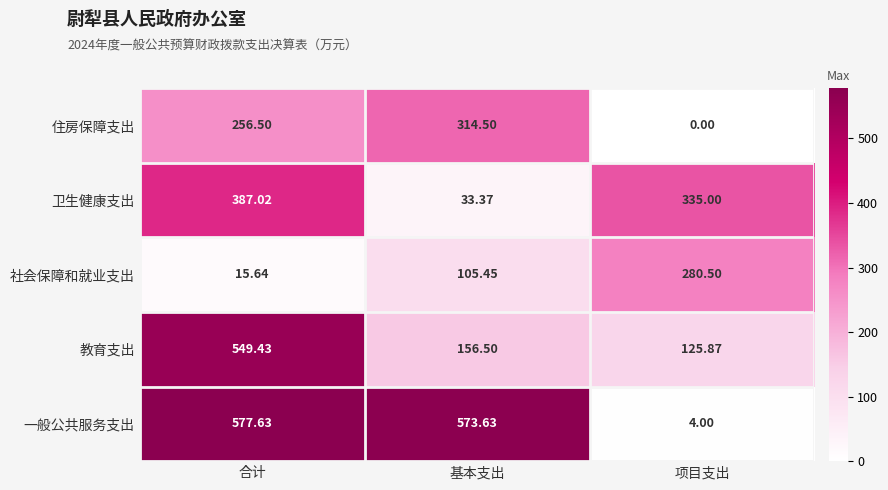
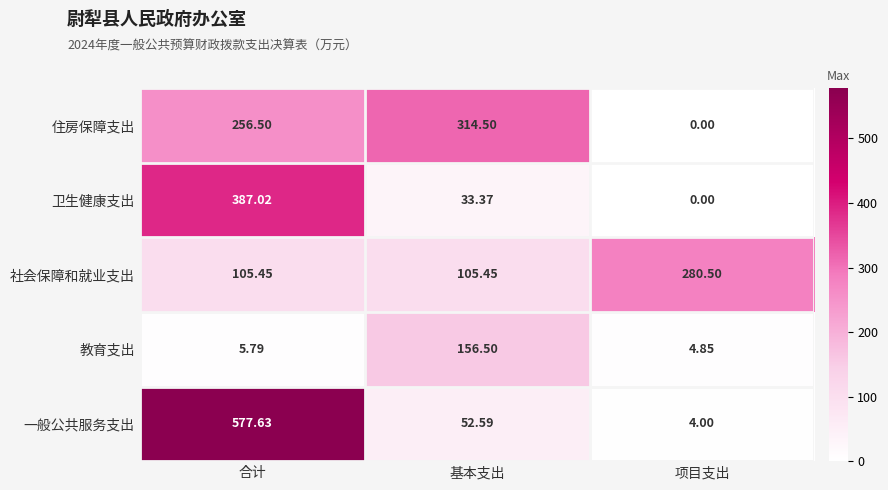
卫生健康支出, 项目支出: 335.00 -> 0.00
社会保障和就业支出, 合计: 15.64 -> 105.45
教育支出, 合计: 549.43 -> 5.79
教育支出, 项目支出: 125.87 -> 4.85
一般公共服务支出, 基本支出: 573.63 -> 52.59
